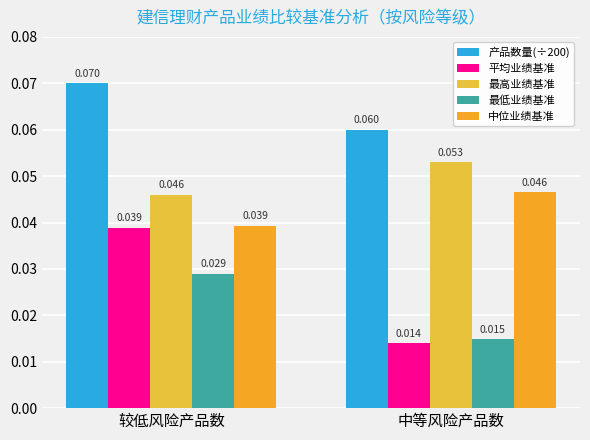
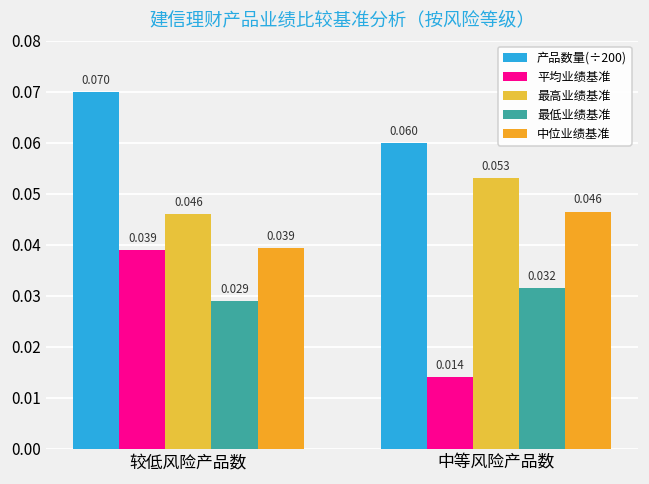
最低业绩基准, 中等风险产品数: 0.015 -> 0.032
